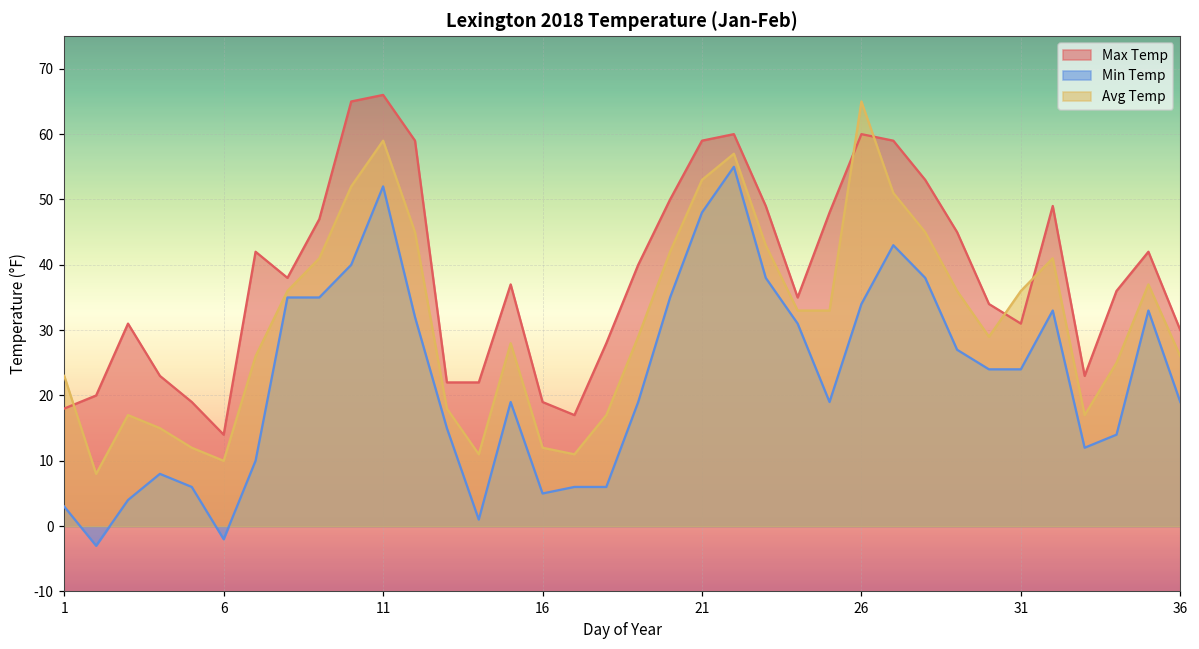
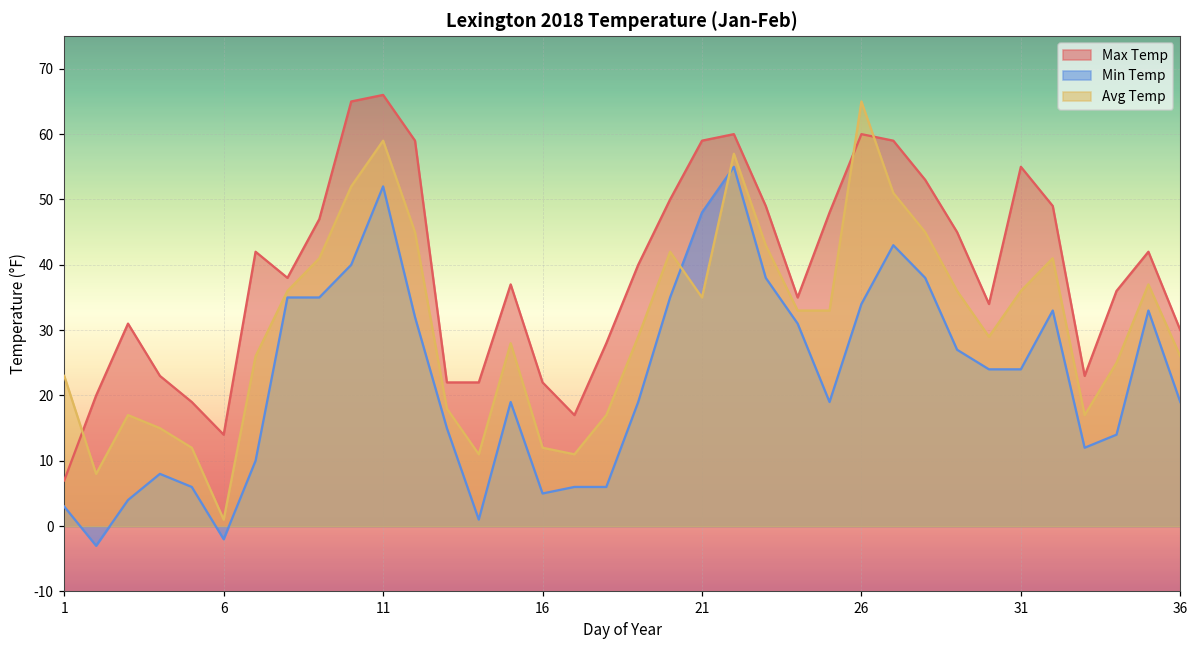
Max Temp, 1: 18 -> 7
Avg Temp, 6: 10 -> 1
Max Temp, 16: 19 -> 22
Avg Temp, 21: 53 -> 35
Max Temp, 31: 31 -> 55
